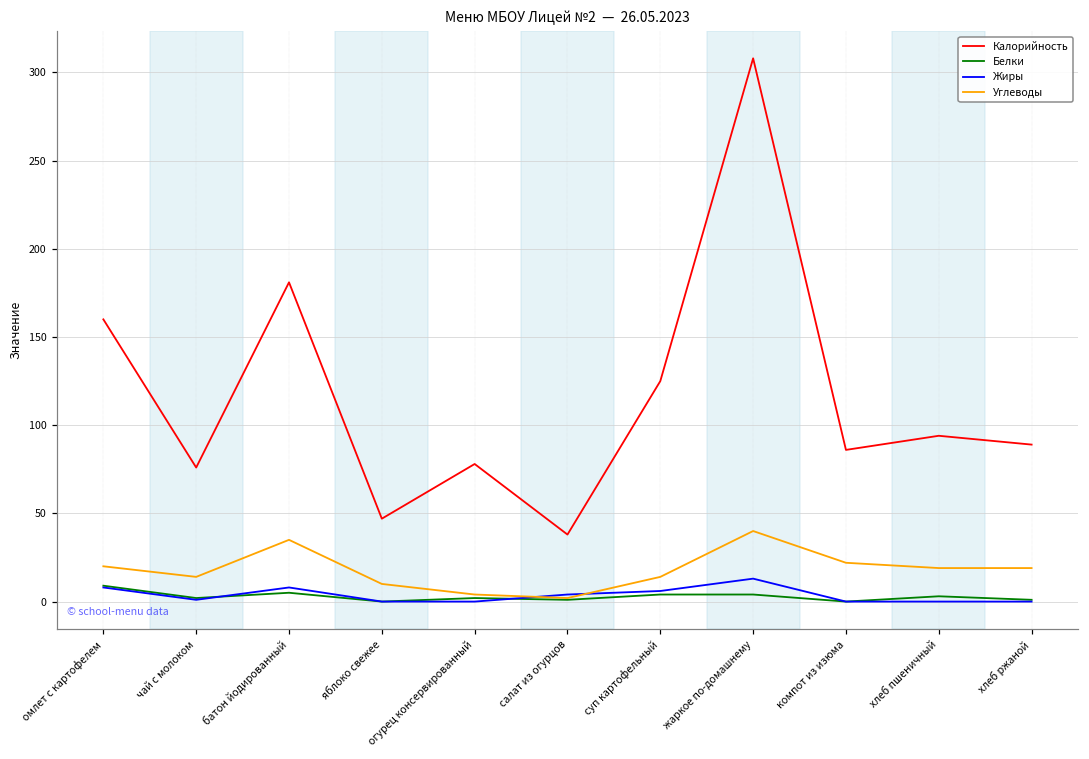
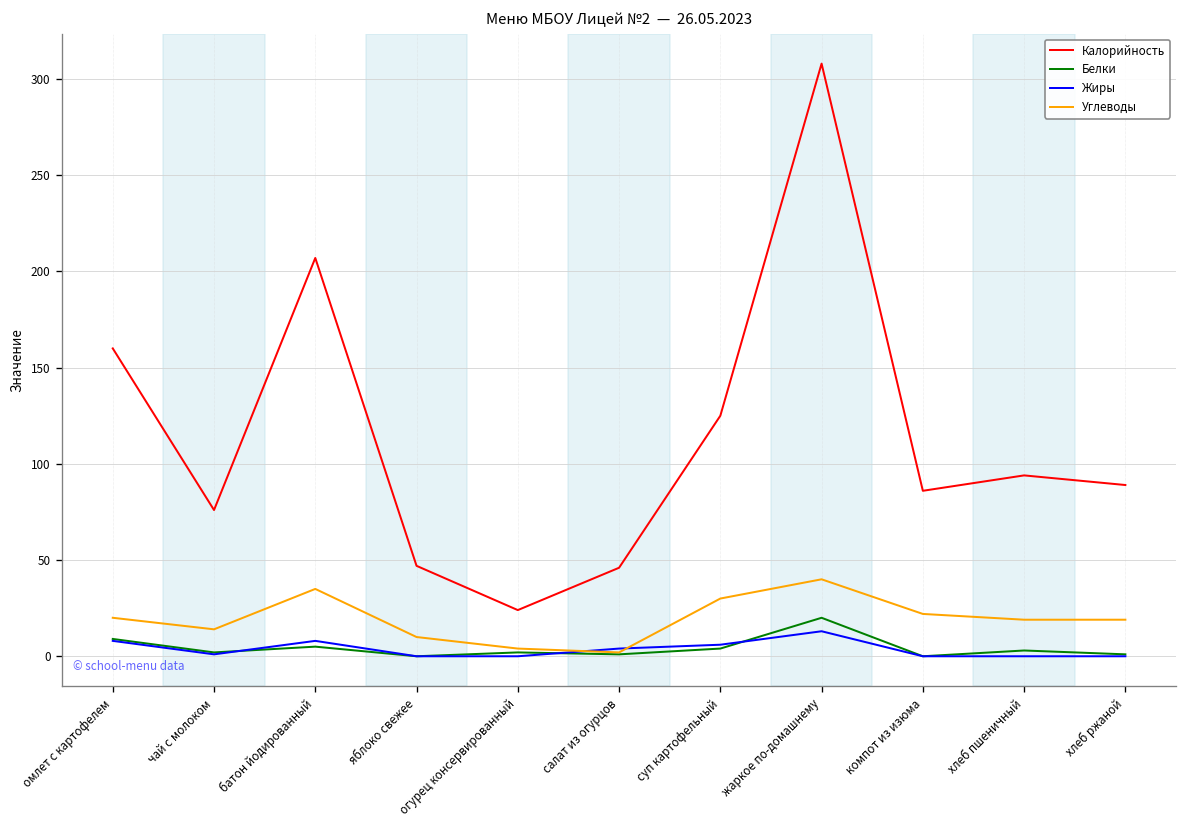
Калорийность, батон йодированный: 181 -> 207
Калорийность, огурец консервированный: 78 -> 24
Калорийность, салат из огурцов: 38 -> 46
Углеводы, суп картофельный: 14 -> 30
Белки, жаркое по-домашнему: 4 -> 20
